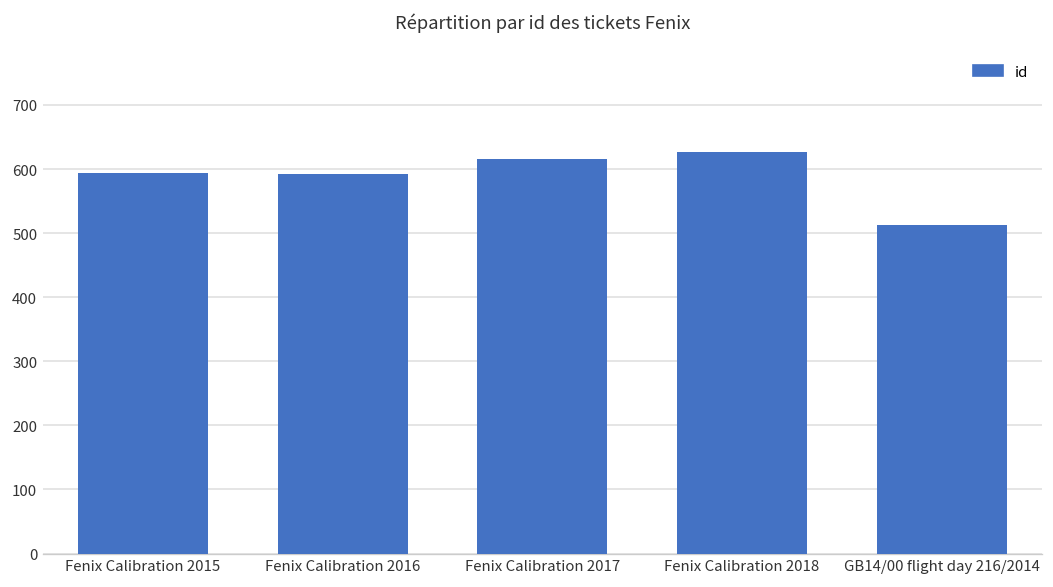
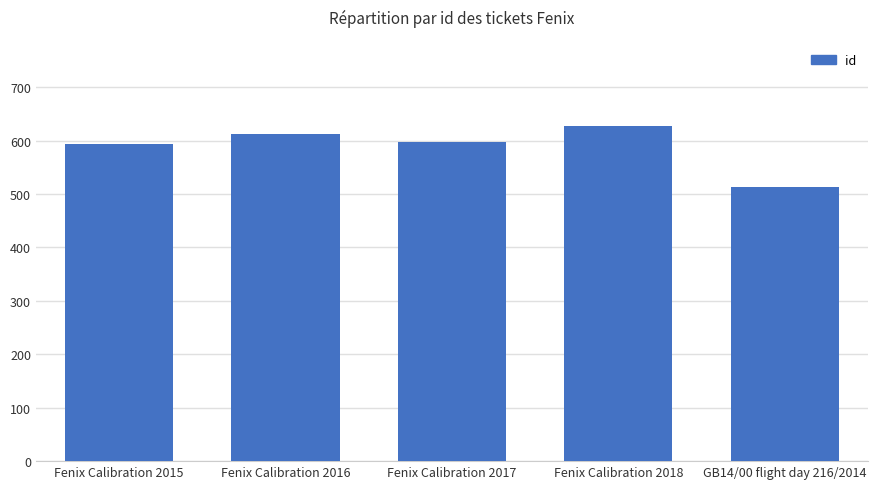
Fenix Calibration 2016: 590 -> 610
Fenix Calibration 2017: 620 -> 600
